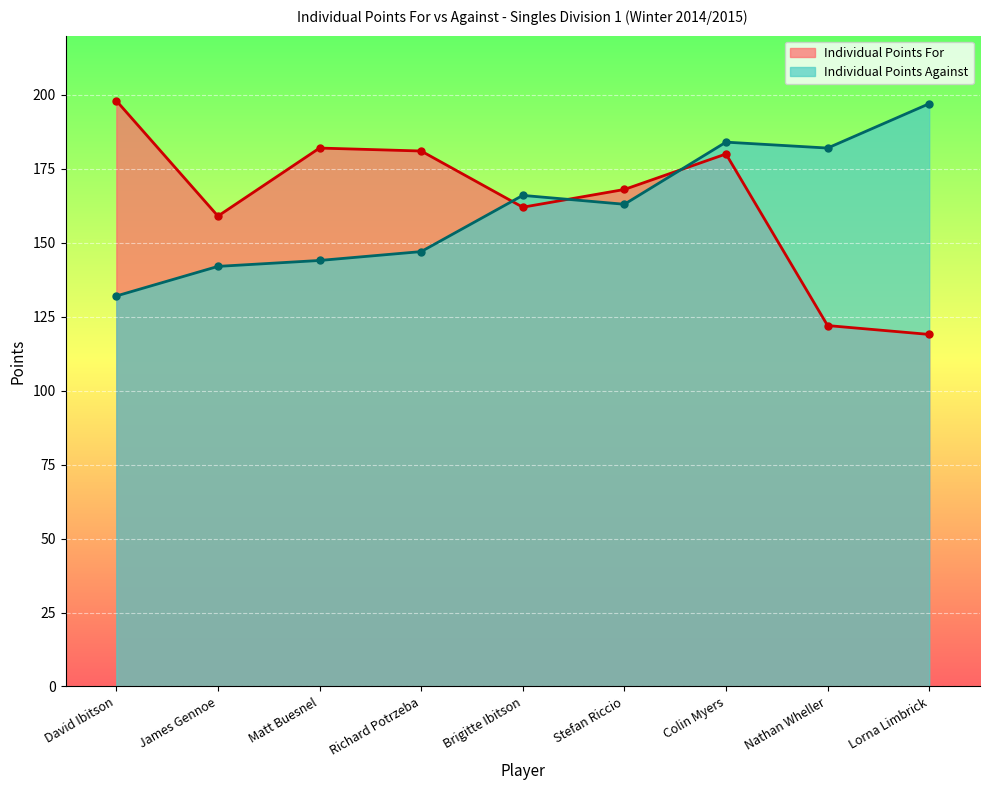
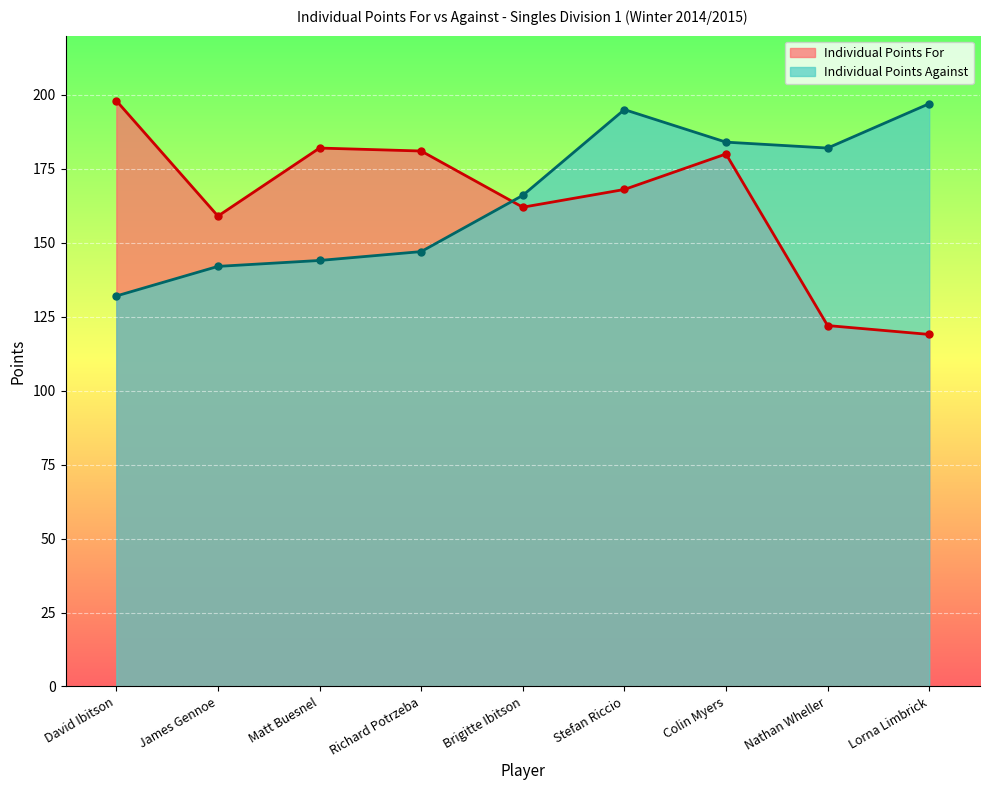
Individual Points Against, Stefan Riccio: 163 -> 195
